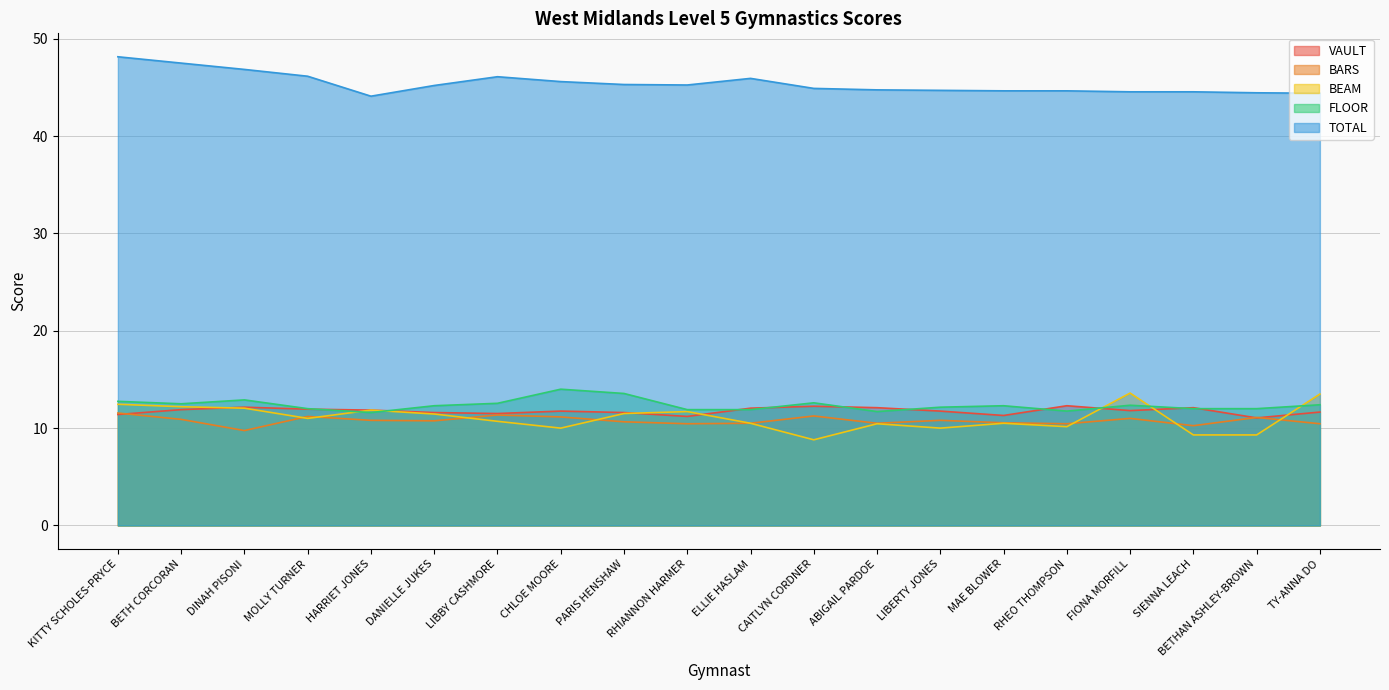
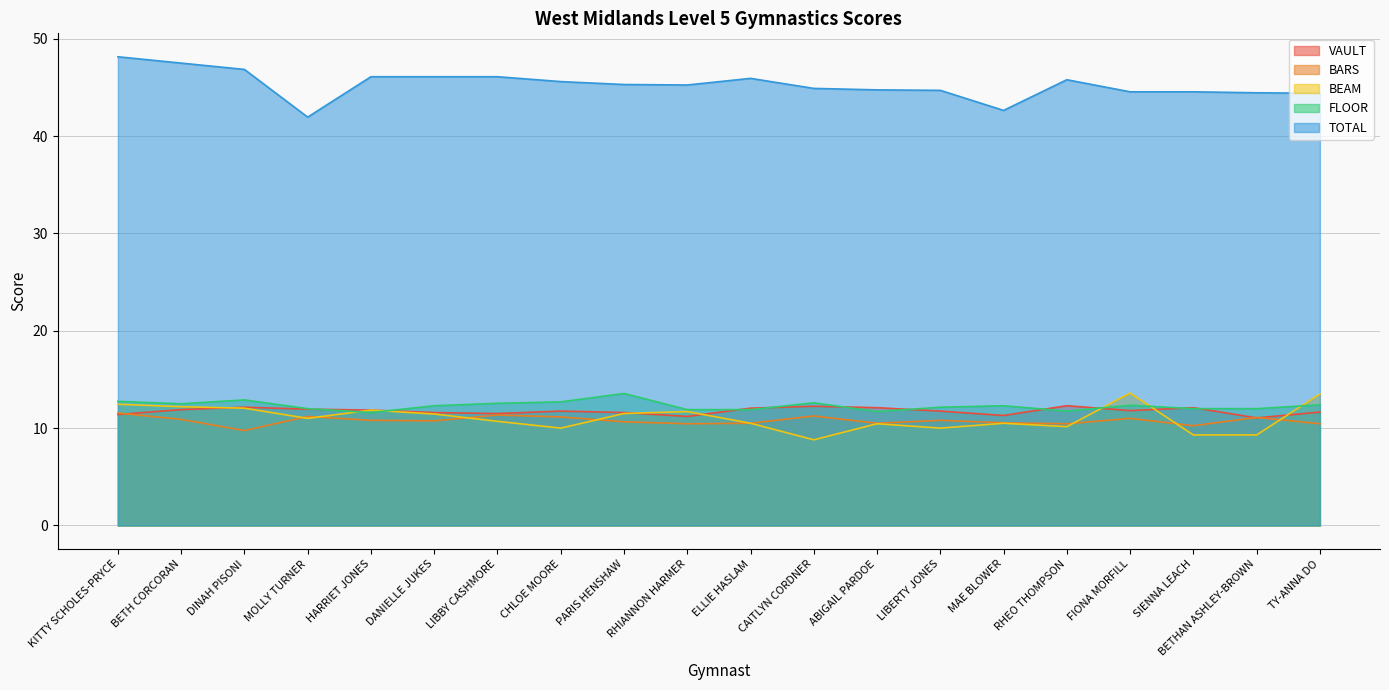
TOTAL, MOLLY TURNER: 46 -> 42
TOTAL, HARRIET JONES: 44 -> 46
TOTAL, DANIELLE JUKES: 45 -> 46
FLOOR, CHLOE MOORE: 14 -> 13
TOTAL, MAE BLOWER: 45 -> 43
TOTAL, RHEO THOMPSON: 45 -> 46
